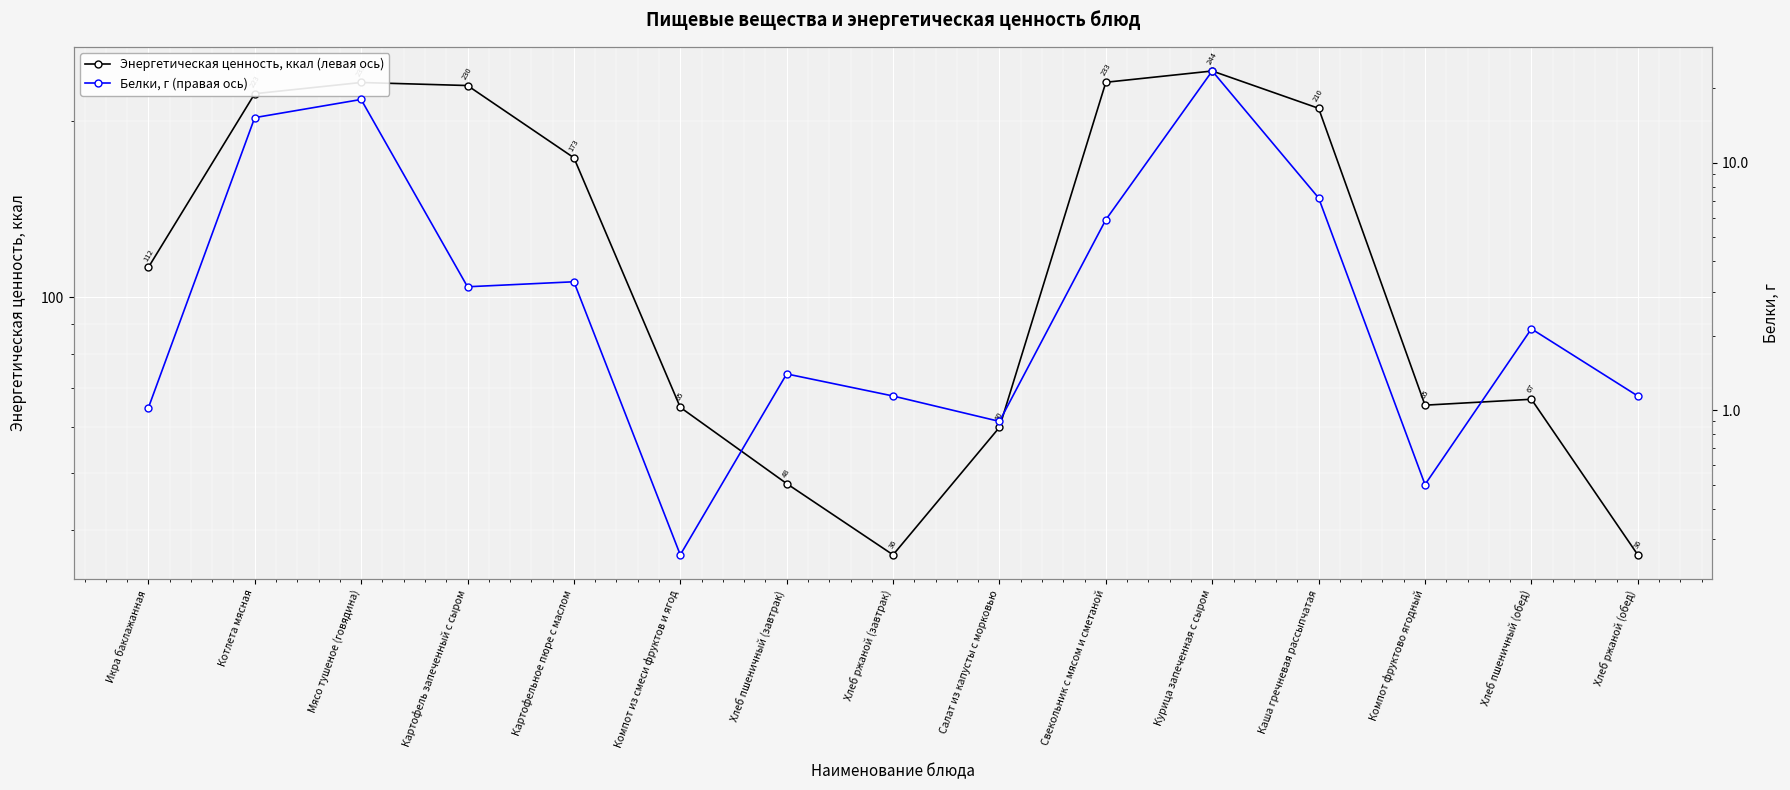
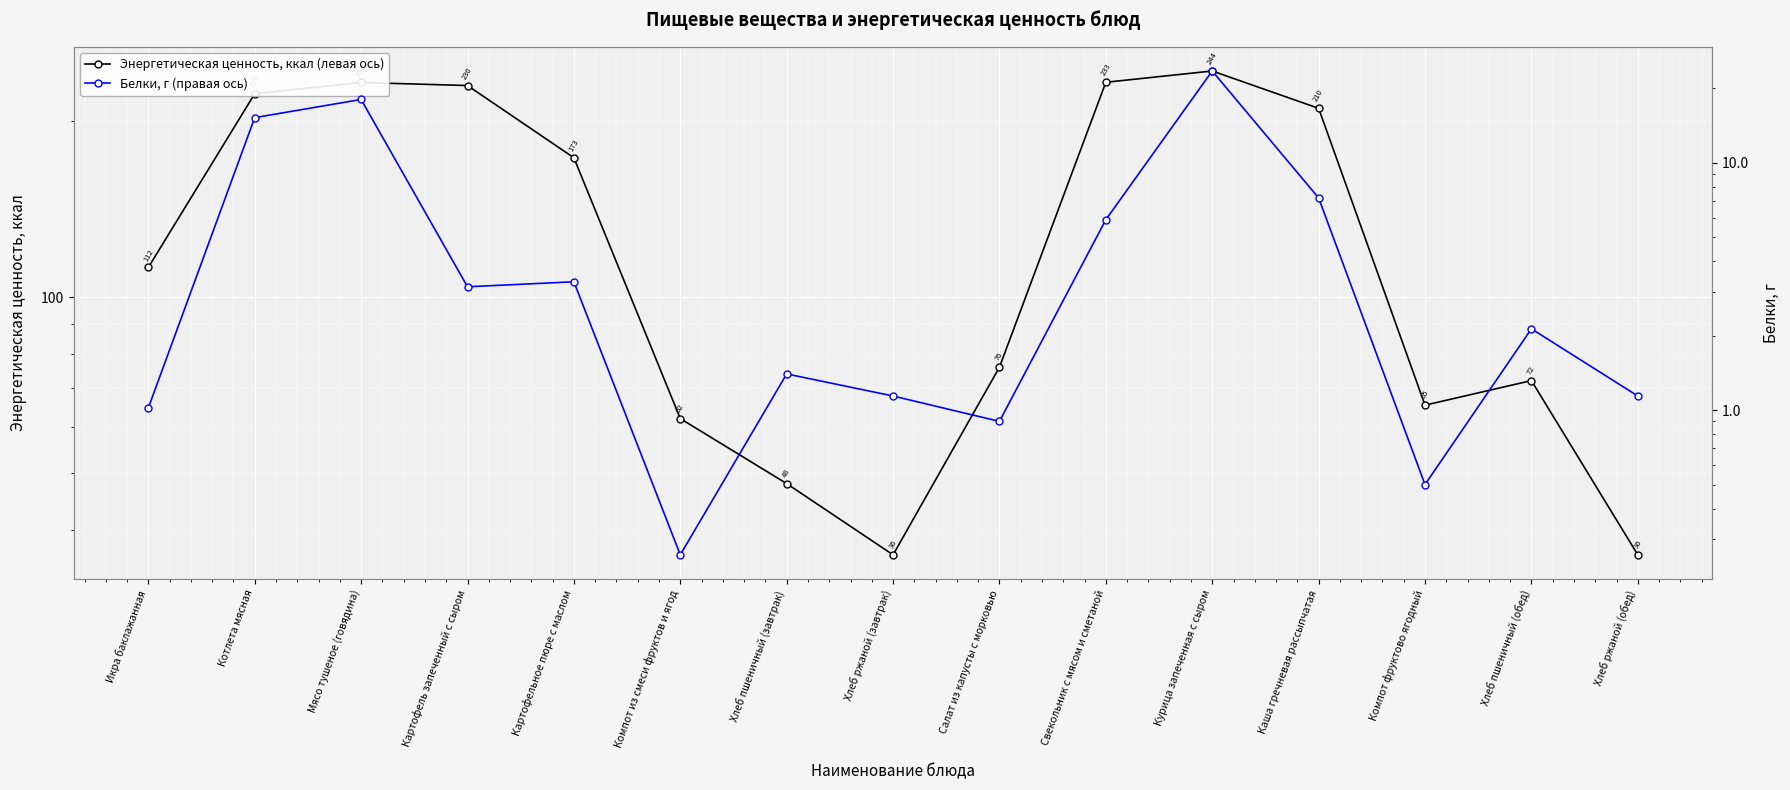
Энергетическая ценность, ккал (левая ось), Компот из смеси фруктов и ягод: 65 -> 62
Энергетическая ценность, ккал (левая ось), Салат из капусты с морковью: 60 -> 76
Энергетическая ценность, ккал (левая ось), Хлеб пшеничный (обед): 67 -> 72
